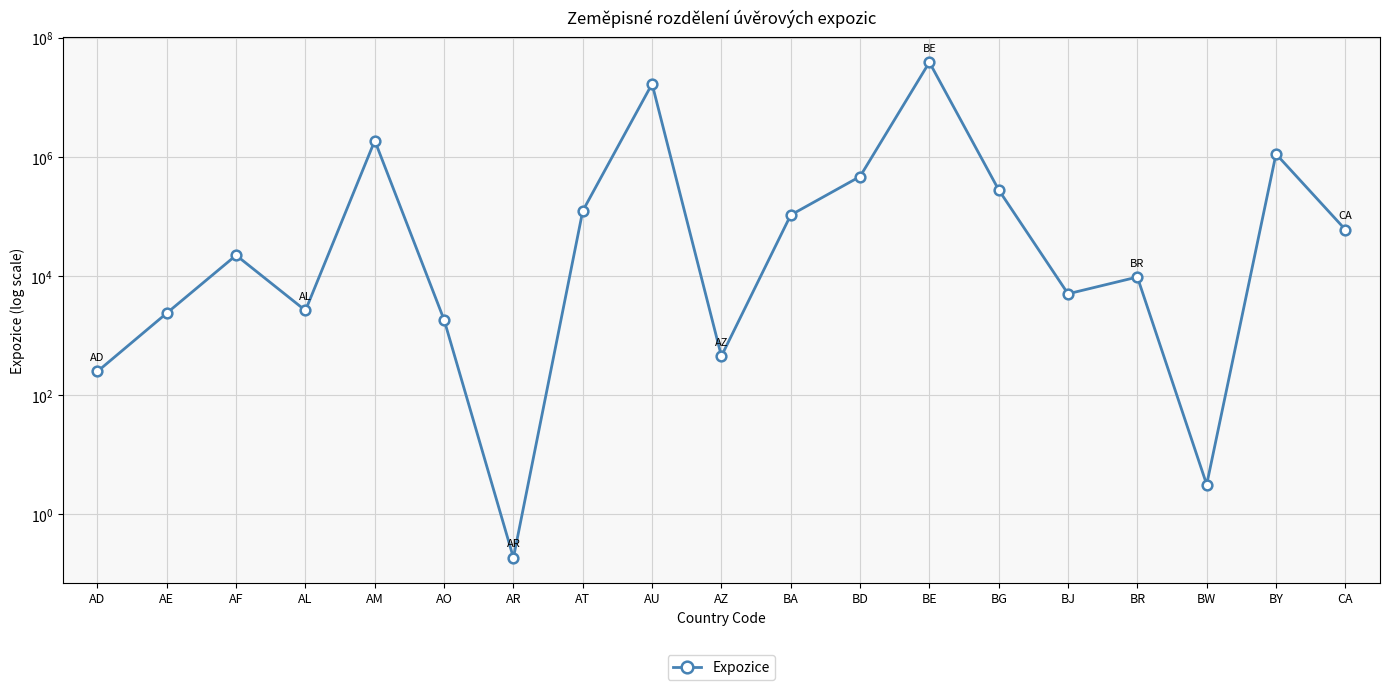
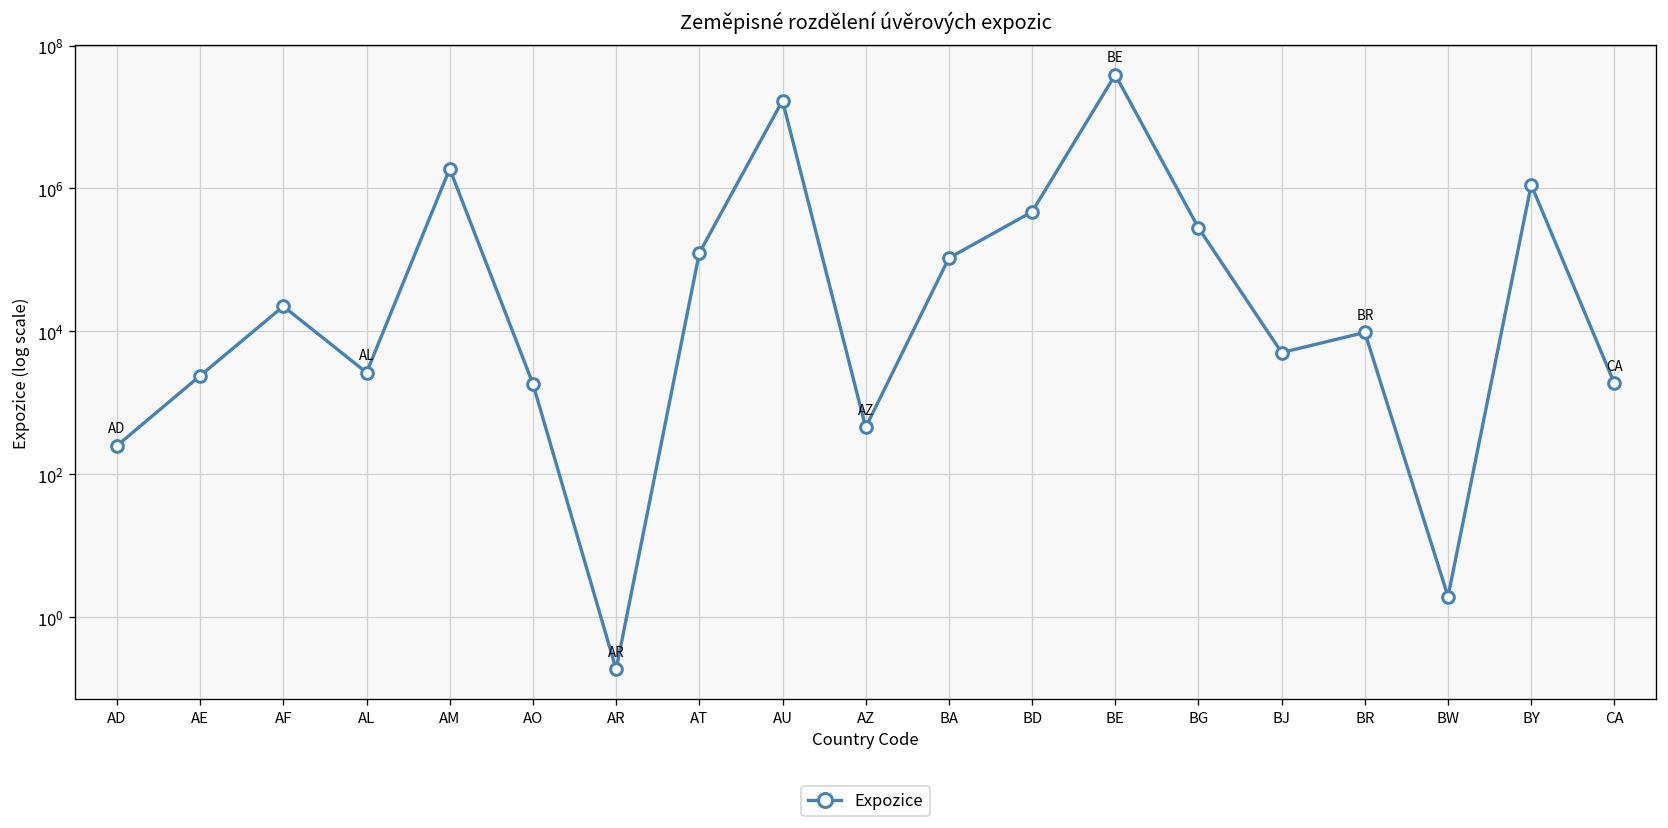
BW: 3 -> 1.9
CA: 60000 -> 1900
